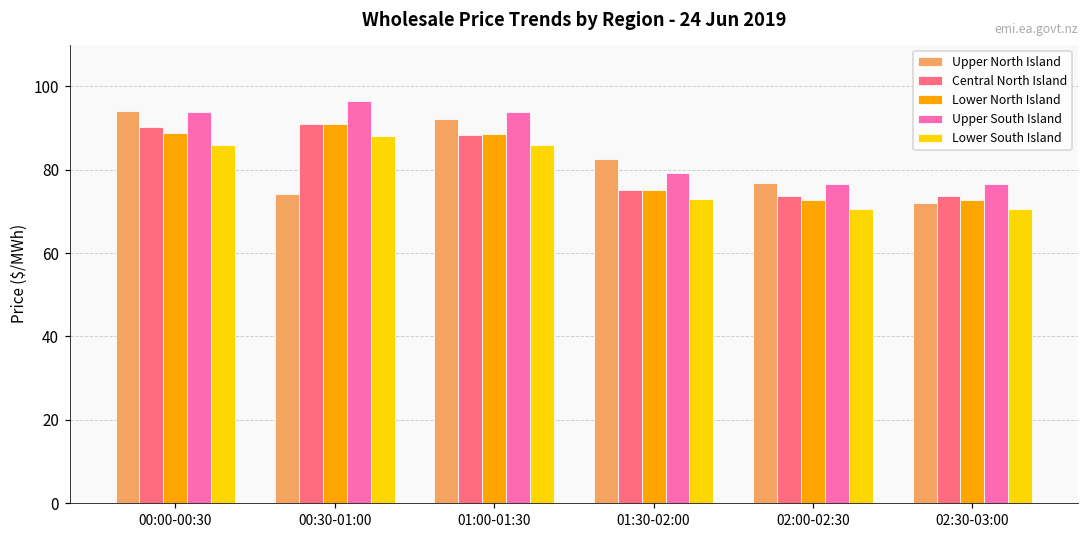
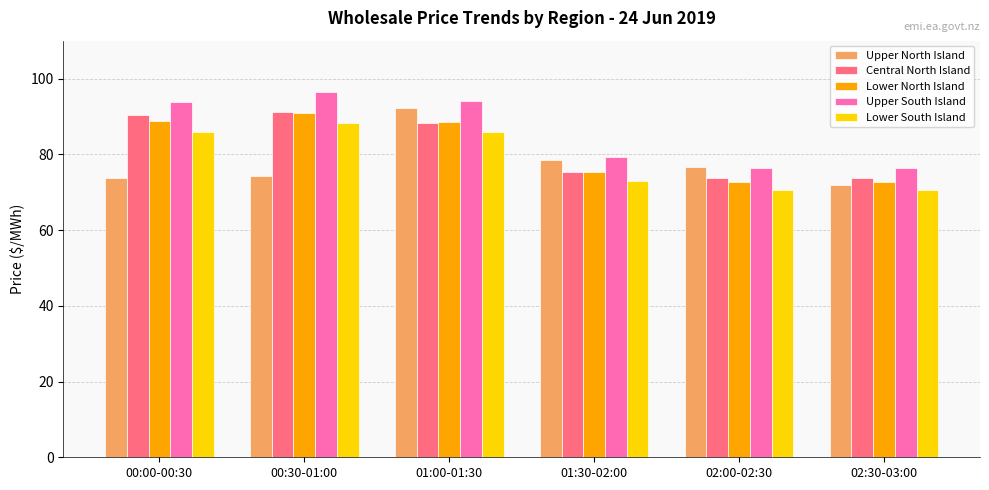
Upper North Island, 00:00-00:30: 94 -> 74
Upper North Island, 01:30-02:00: 83 -> 78
